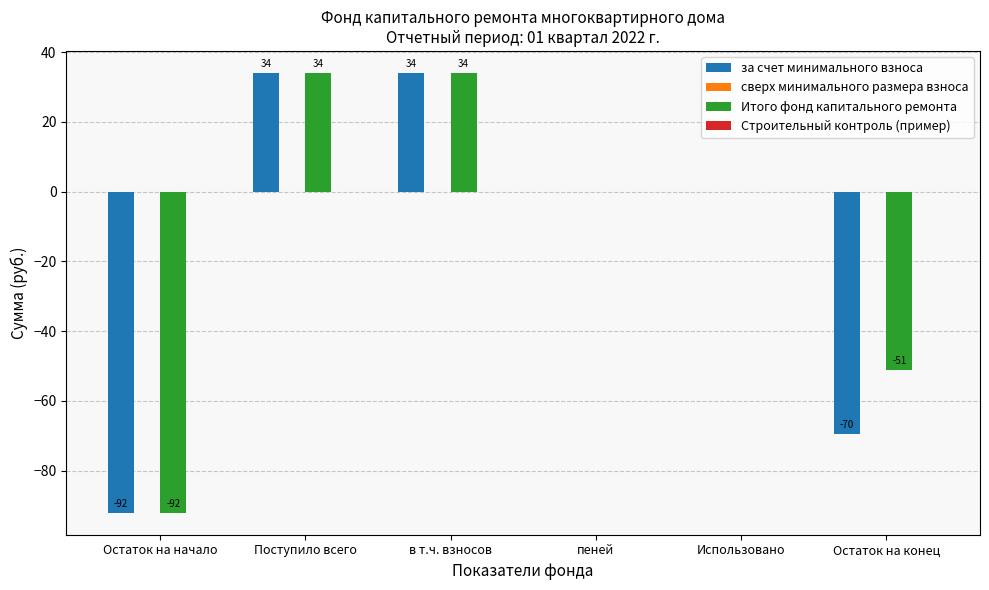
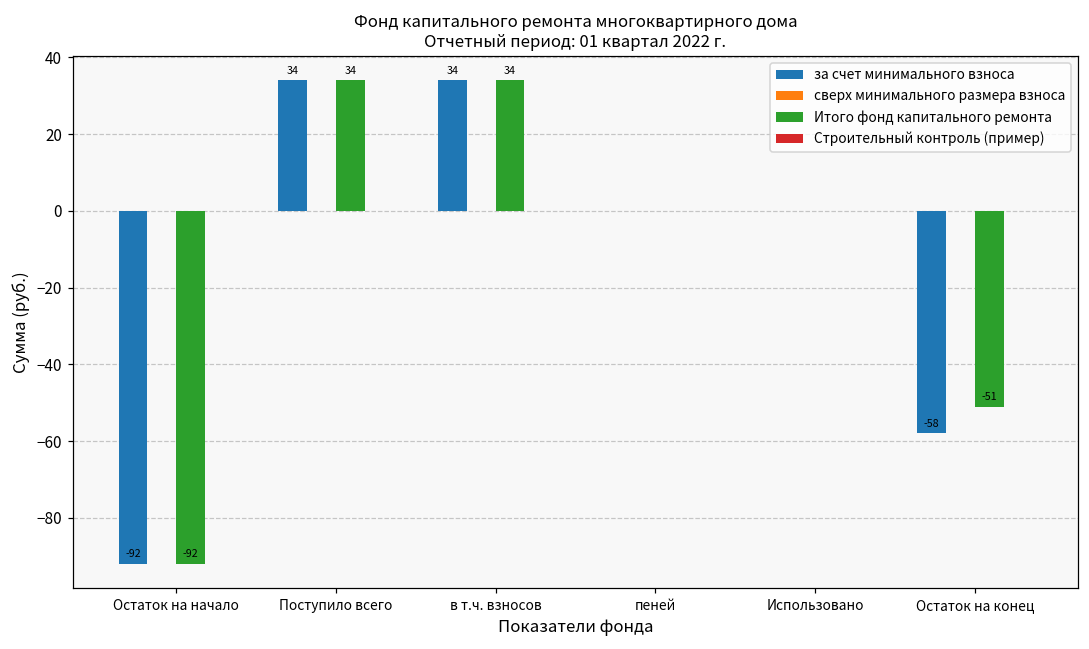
за счет минимального взноса, Остаток на конец: -70 -> -58
